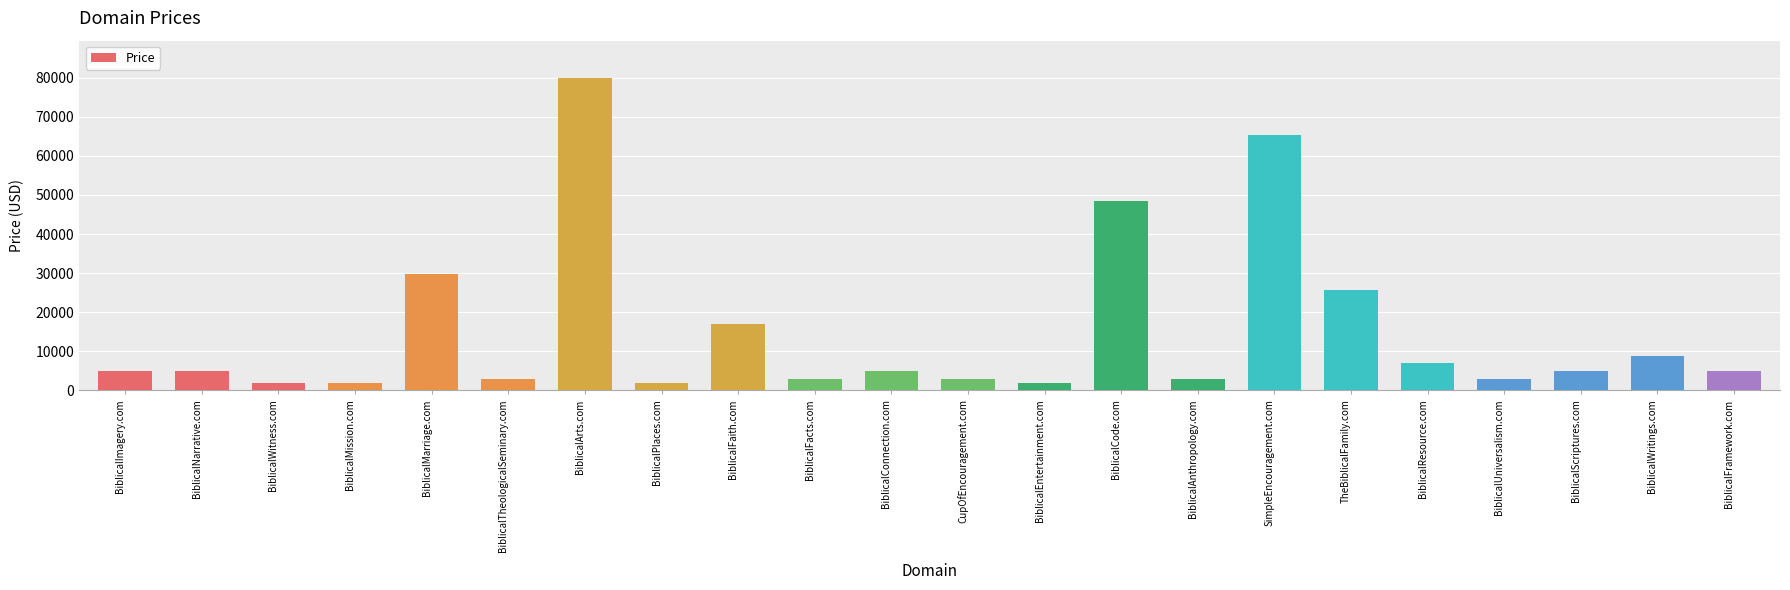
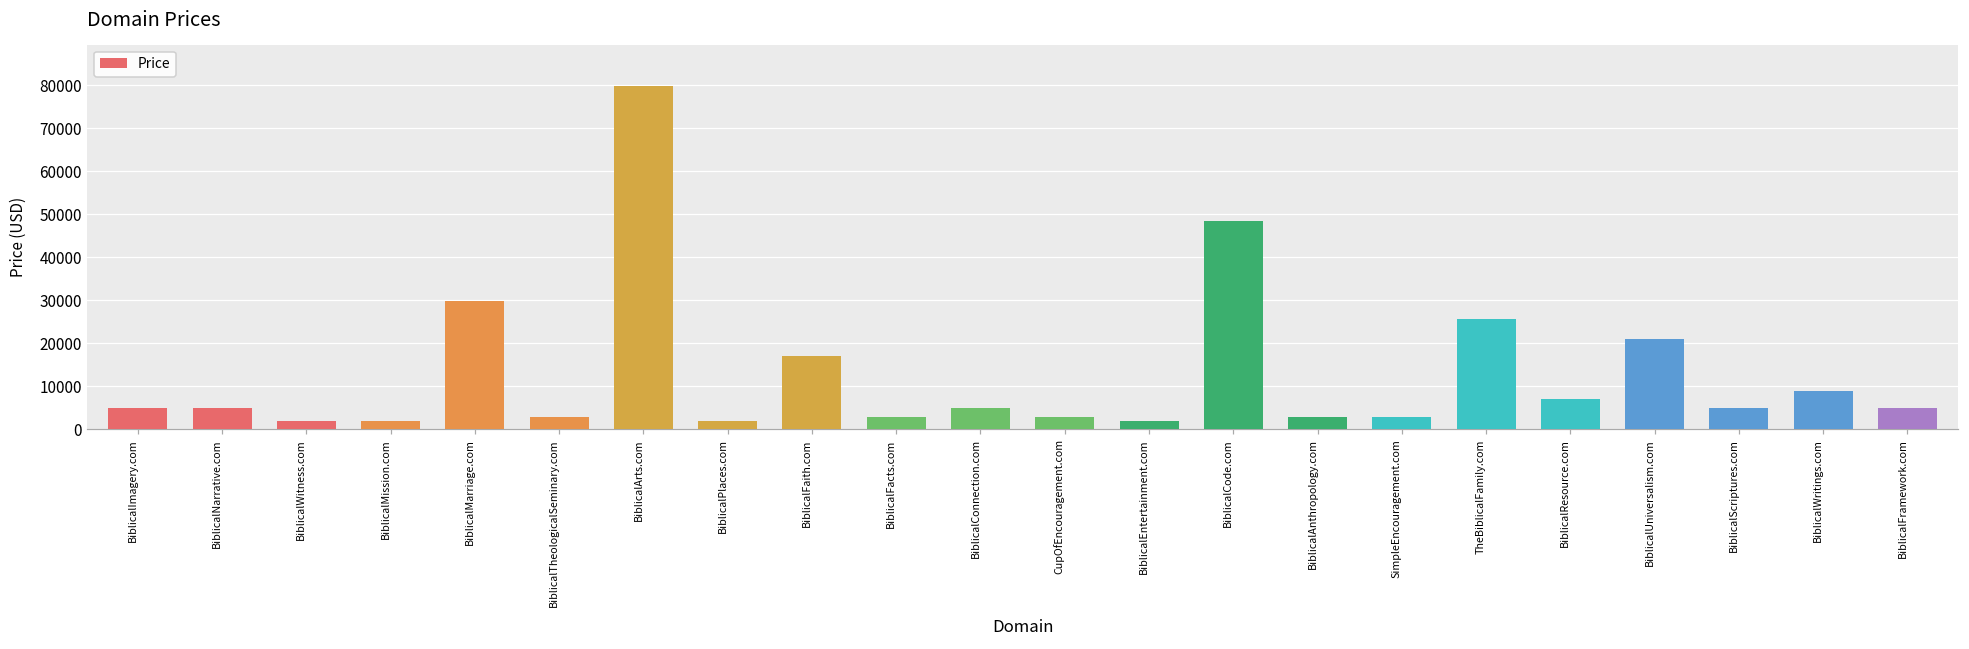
SimpleEncouragement.com: 65000 -> 3000
BiblicalUniversalism.com: 3000 -> 21000
